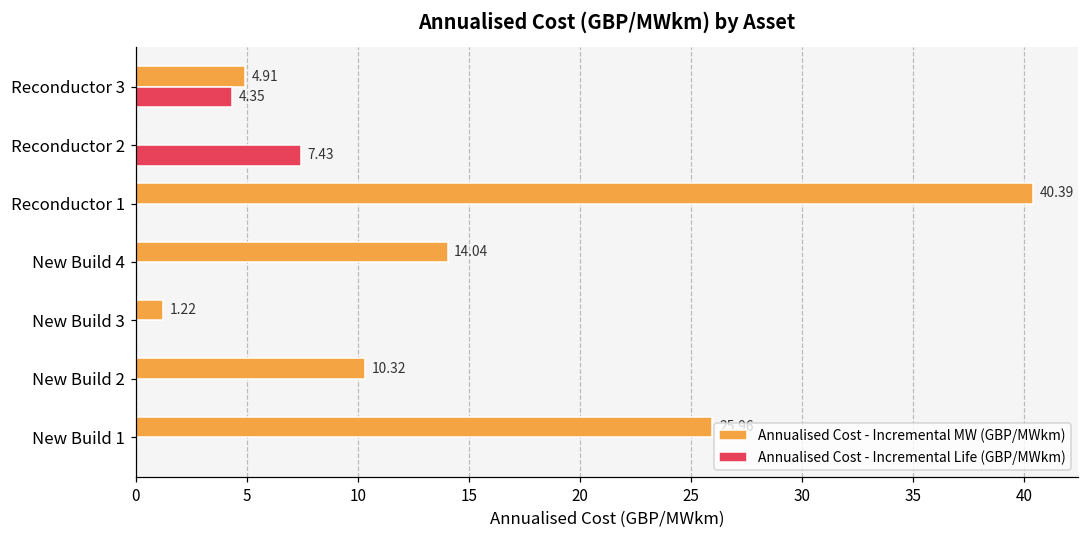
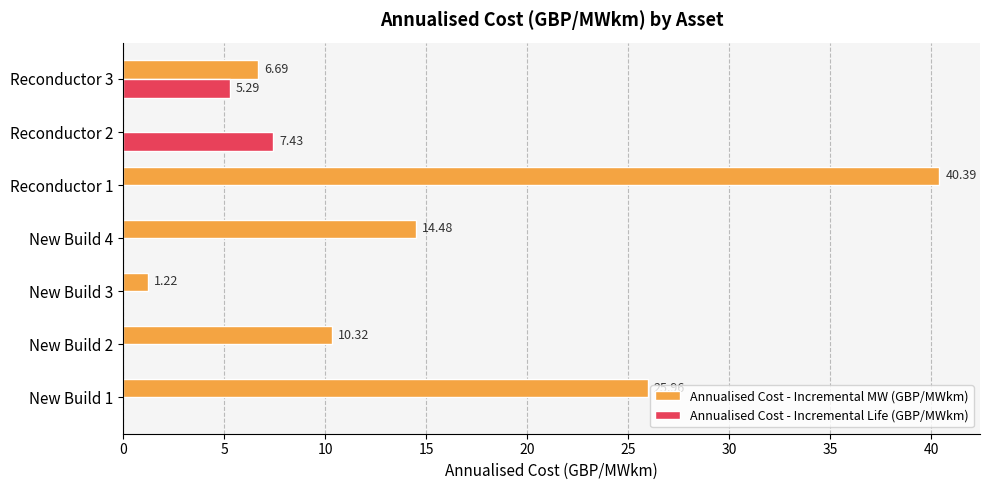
Annualised Cost - Incremental MW (GBP/MWkm), Reconductor 3: 4.91 -> 6.69
Annualised Cost - Incremental Life (GBP/MWkm), Reconductor 3: 4.35 -> 5.29
Annualised Cost - Incremental MW (GBP/MWkm), New Build 4: 14.04 -> 14.48
